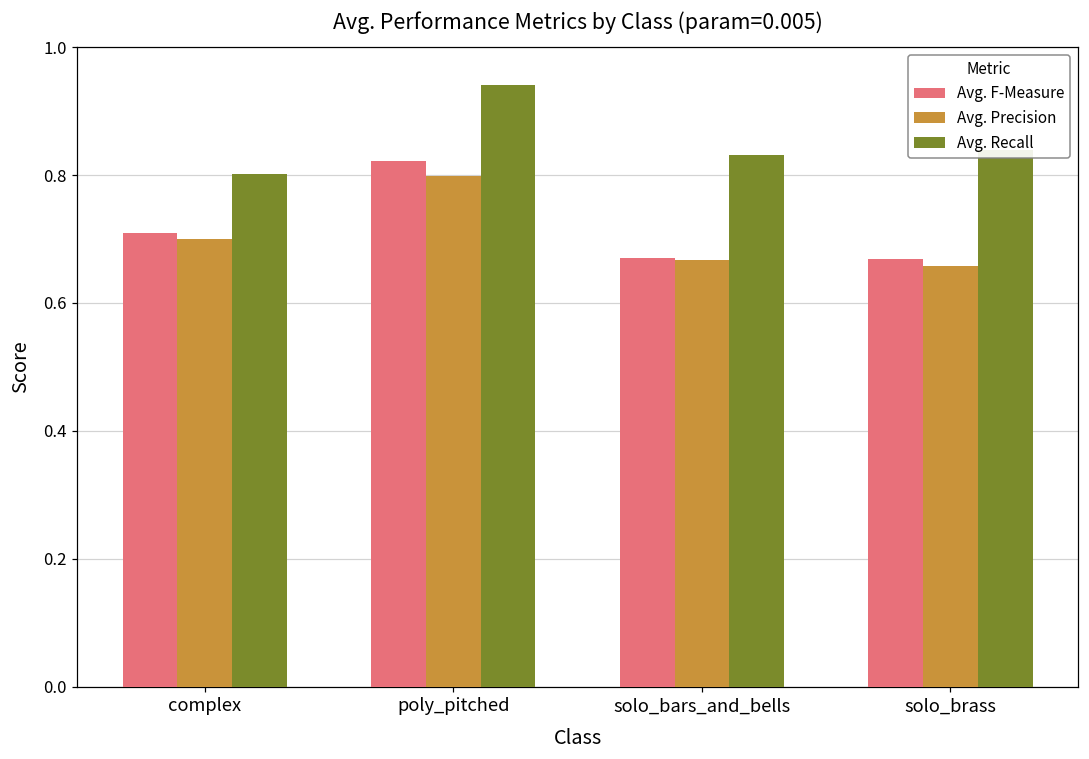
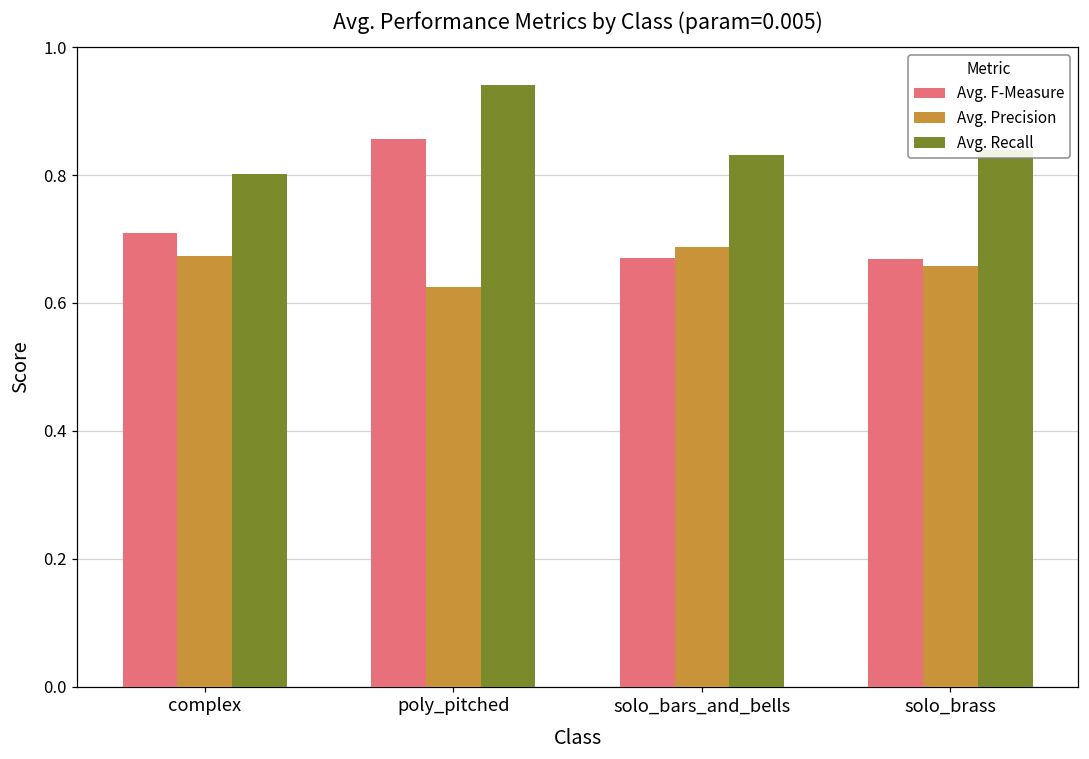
Avg. Precision, complex: 0.70 -> 0.67
Avg. F-Measure, poly_pitched: 0.82 -> 0.86
Avg. Precision, poly_pitched: 0.80 -> 0.63
Avg. Precision, solo_bars_and_bells: 0.67 -> 0.69
